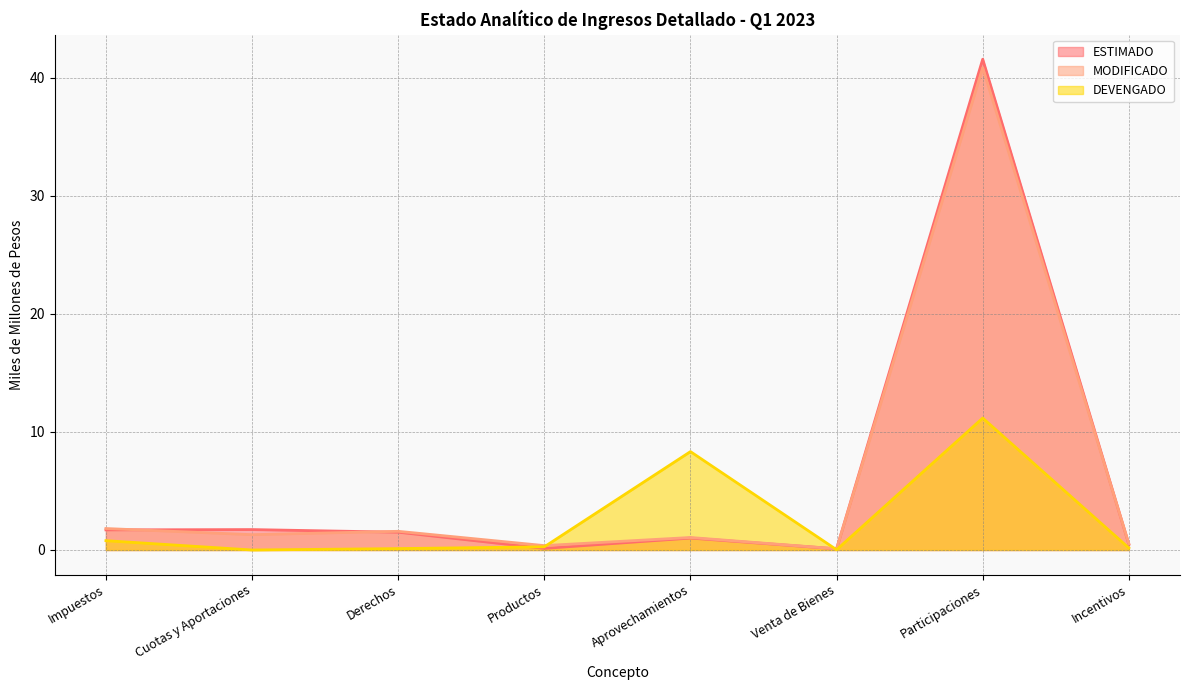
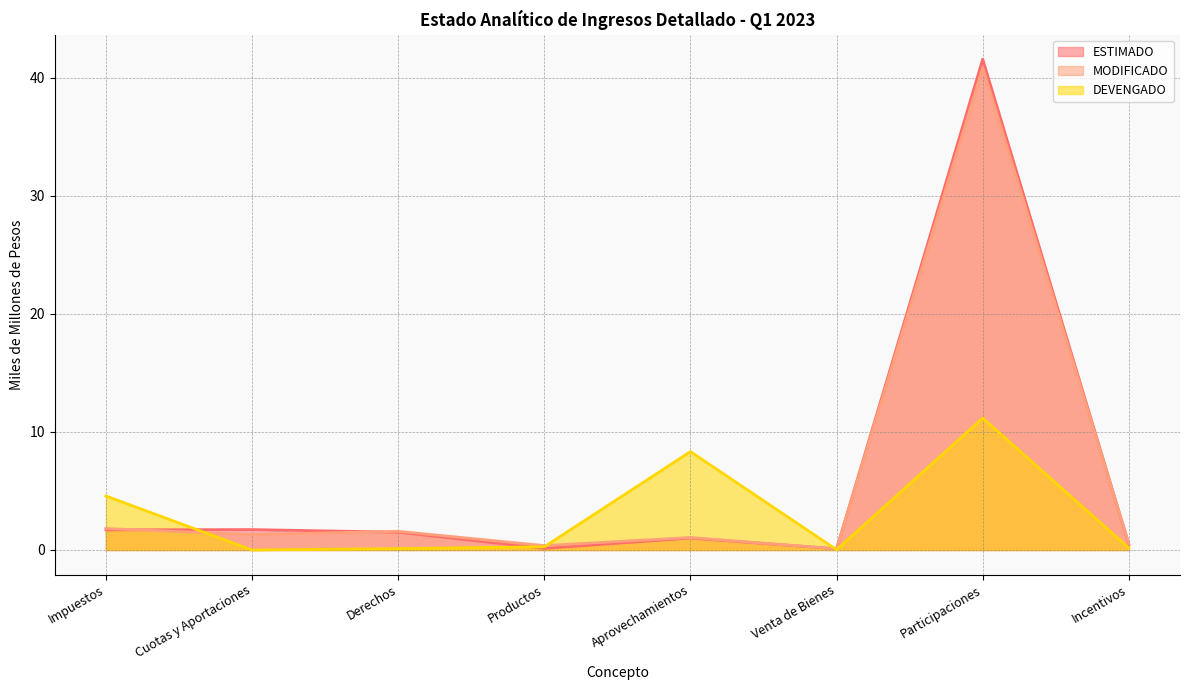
DEVENGADO, Impuestos: 0.8 -> 4.6
